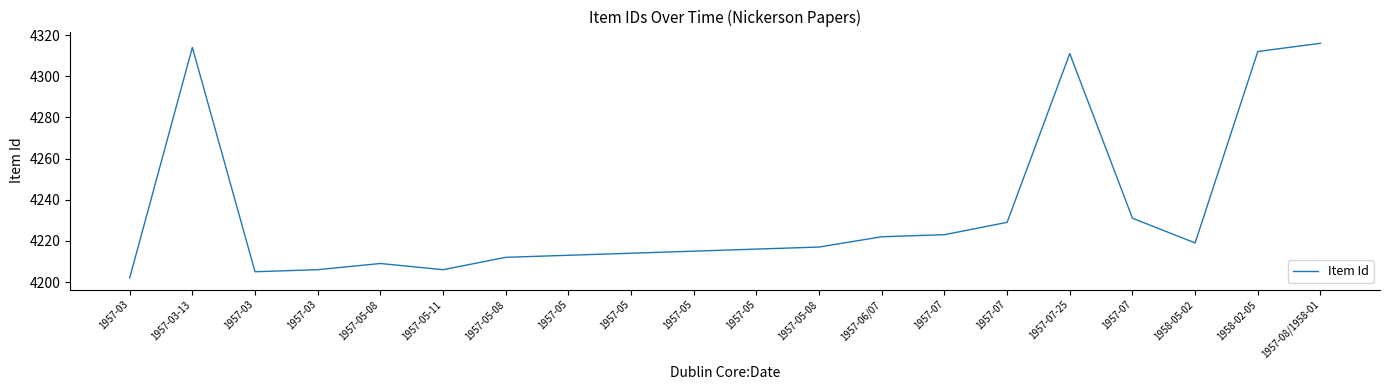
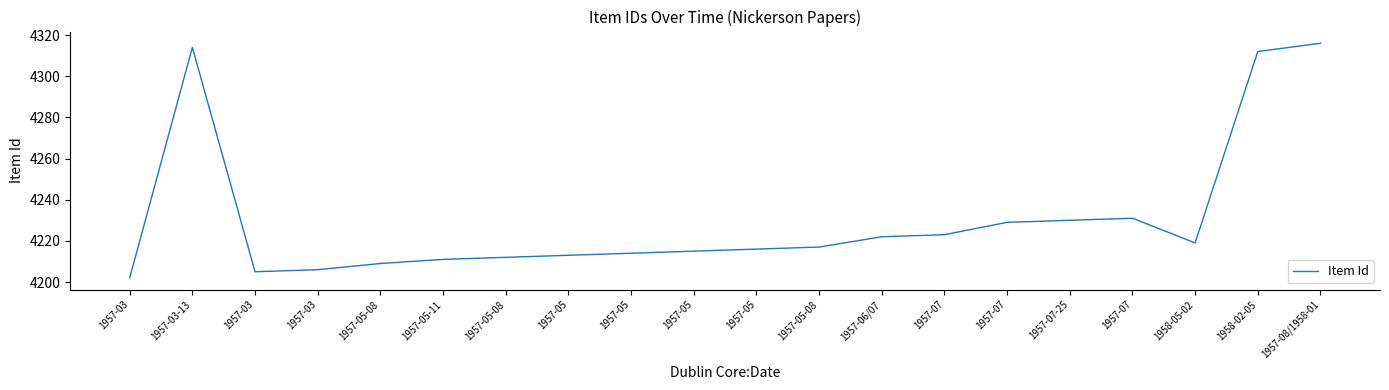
1957-05-11: 4206 -> 4211
1957-07-25: 4311 -> 4230
